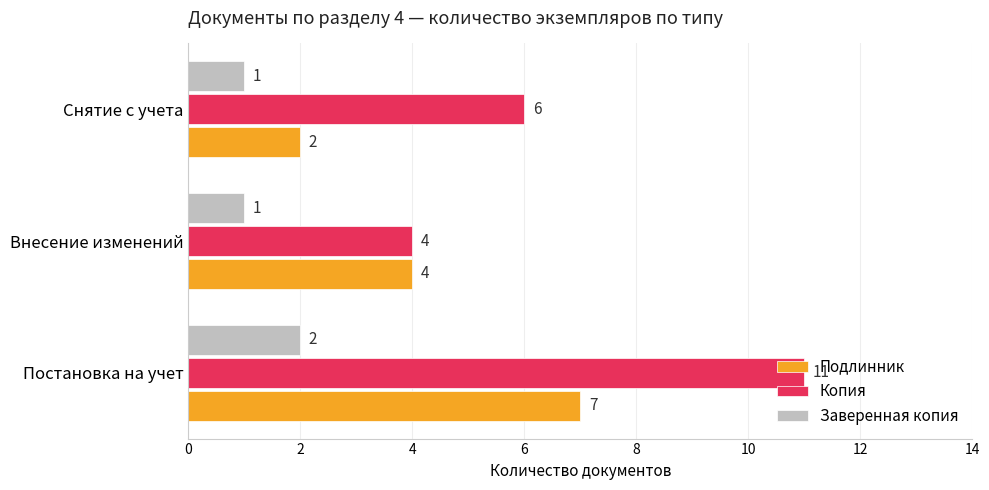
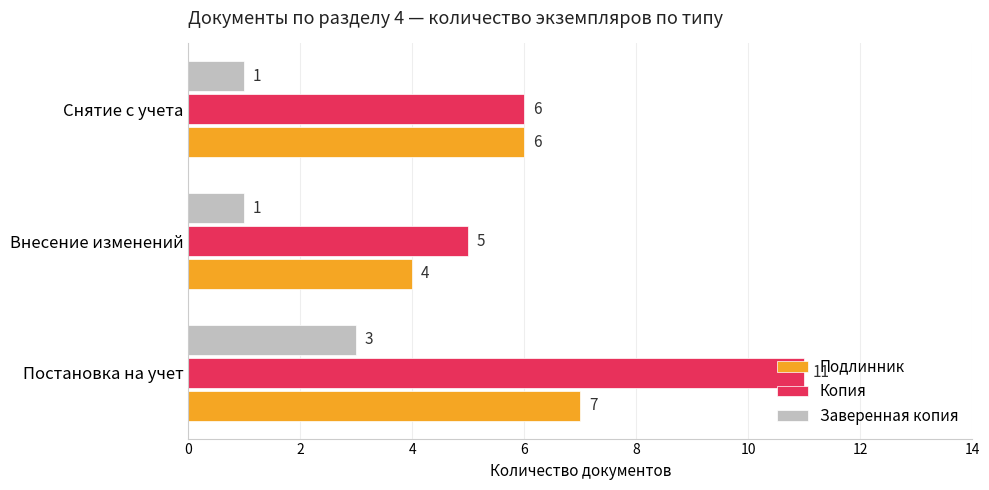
Подлинник, Снятие с учета: 2 -> 6
Копия, Внесение изменений: 4 -> 5
Заверенная копия, Постановка на учет: 2 -> 3
